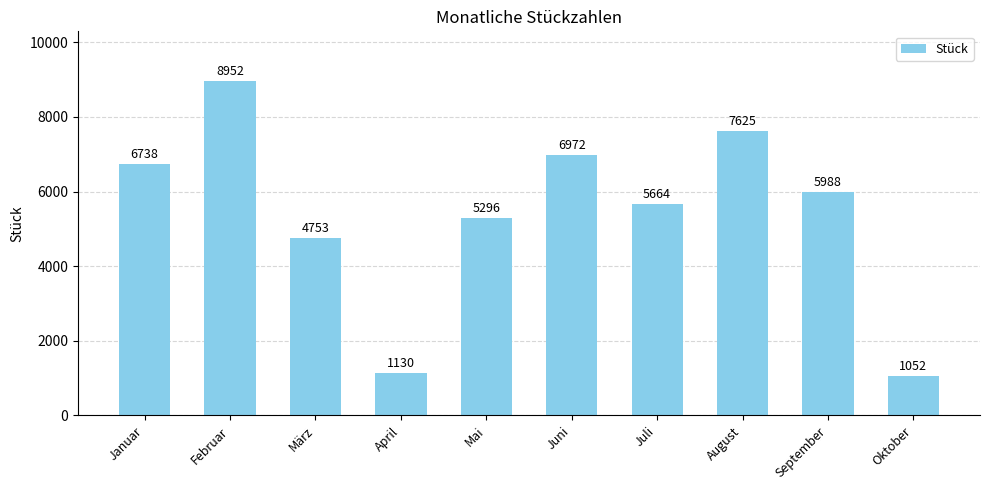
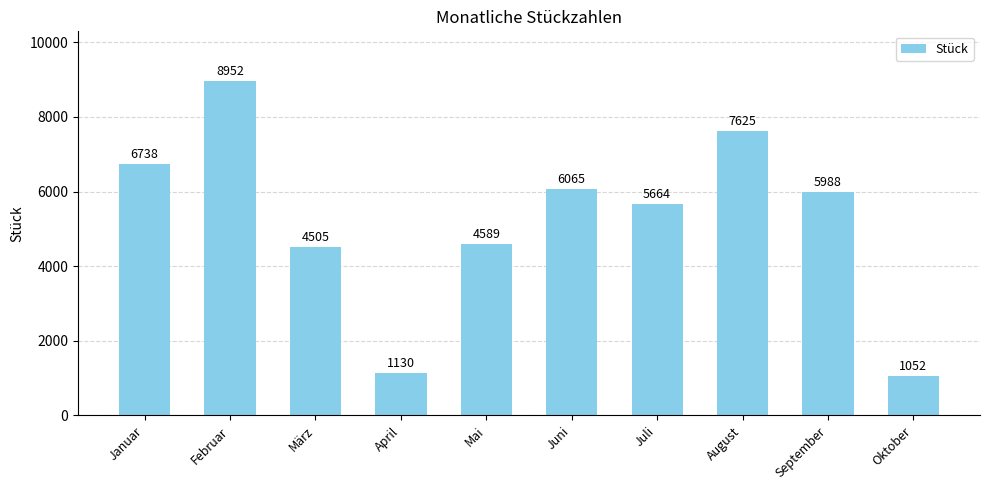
März: 4753 -> 4505
Mai: 5296 -> 4589
Juni: 6972 -> 6065
